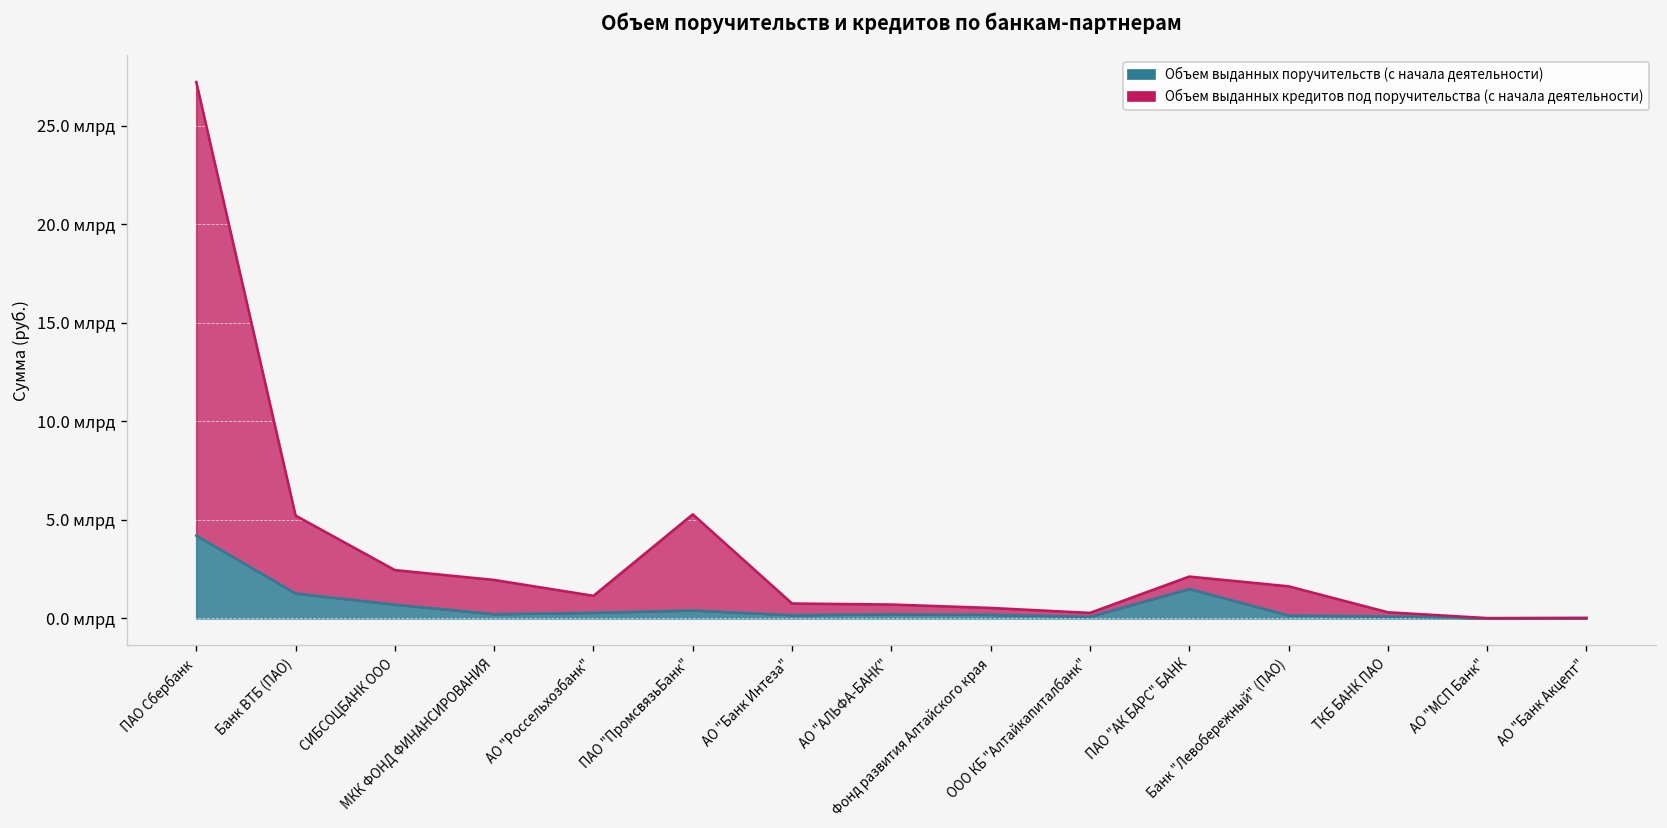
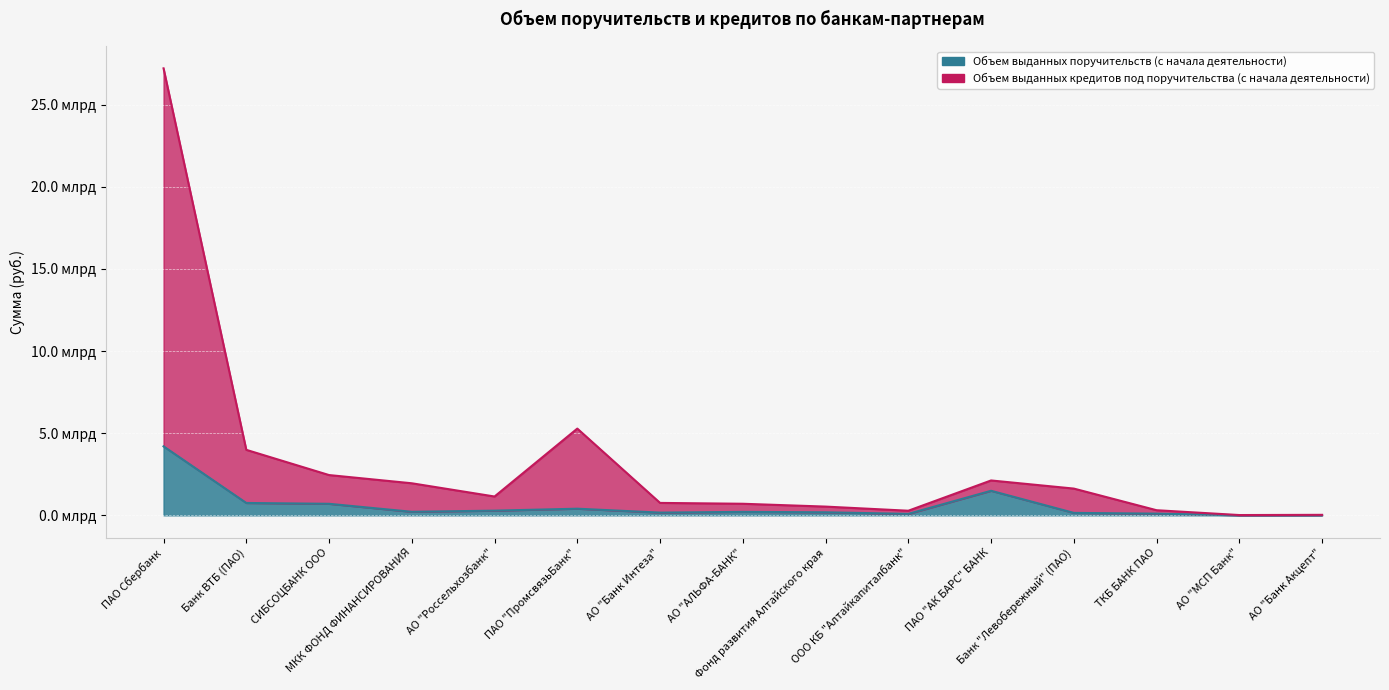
Объем выданных поручительств (с начала деятельности), Банк ВТБ (ПАО): 1.3 млрд -> 0.8 млрд
Объем выданных кредитов под поручительства (с начала деятельности), Банк ВТБ (ПАО): 4.0 млрд -> 3.2 млрд
